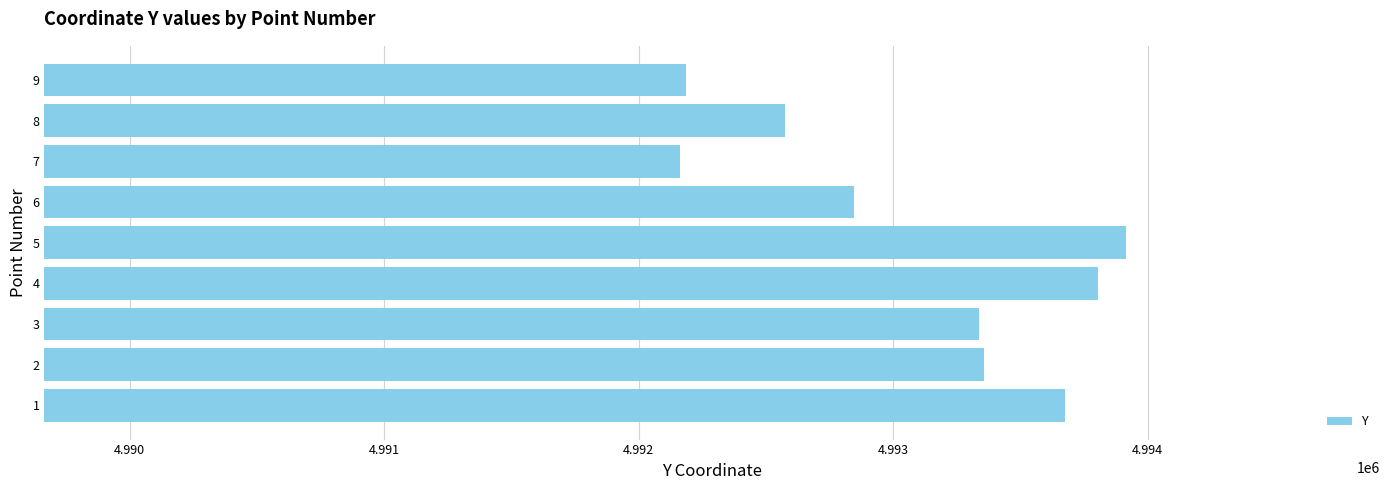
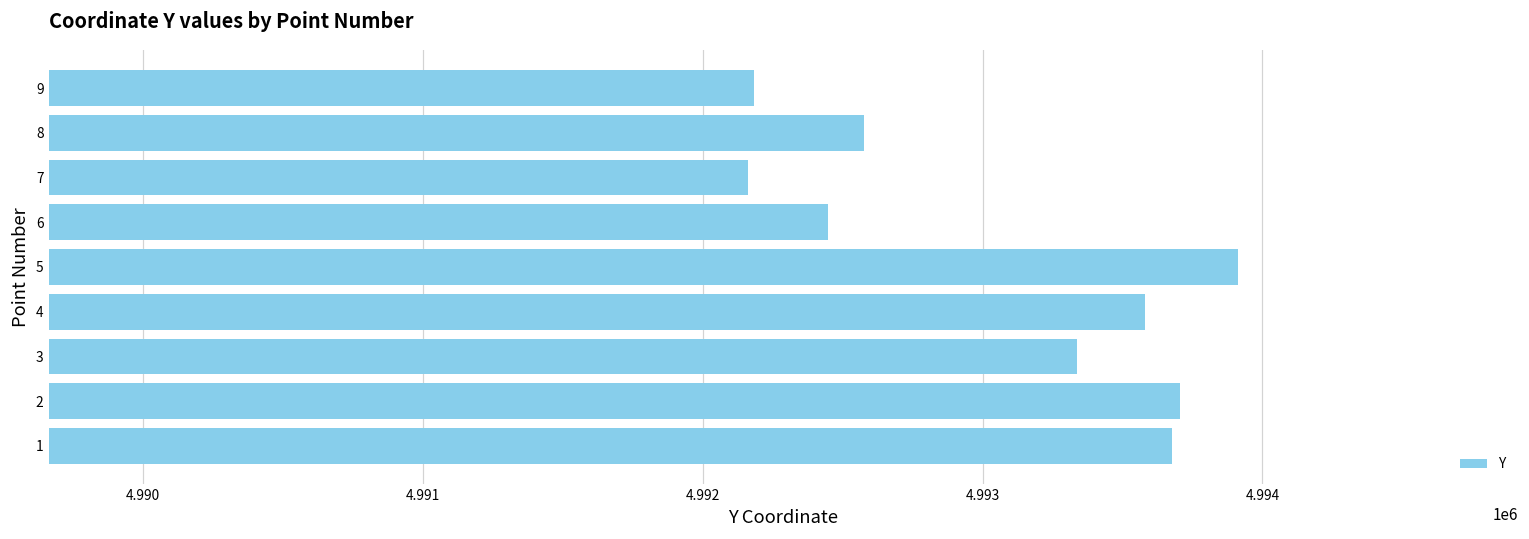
6: 4992840 -> 4992450
4: 4993800 -> 4993580
2: 4993360 -> 4993710
